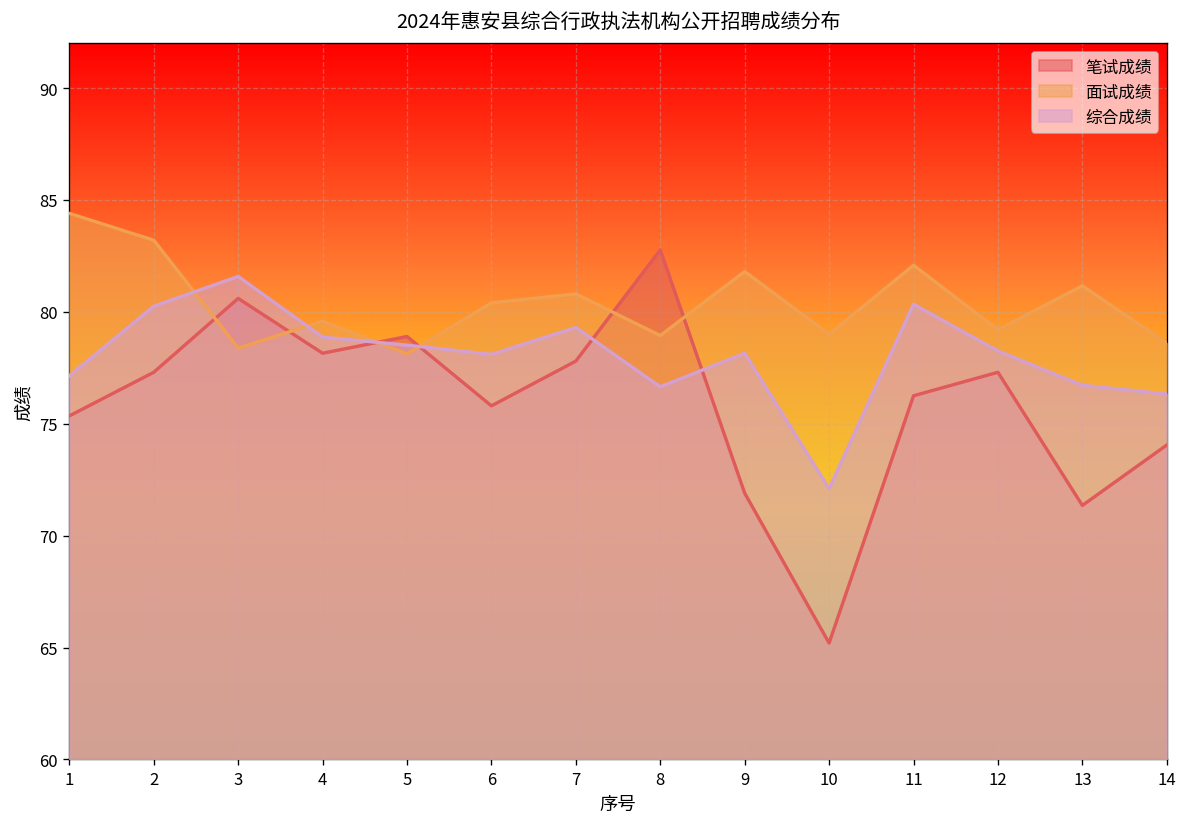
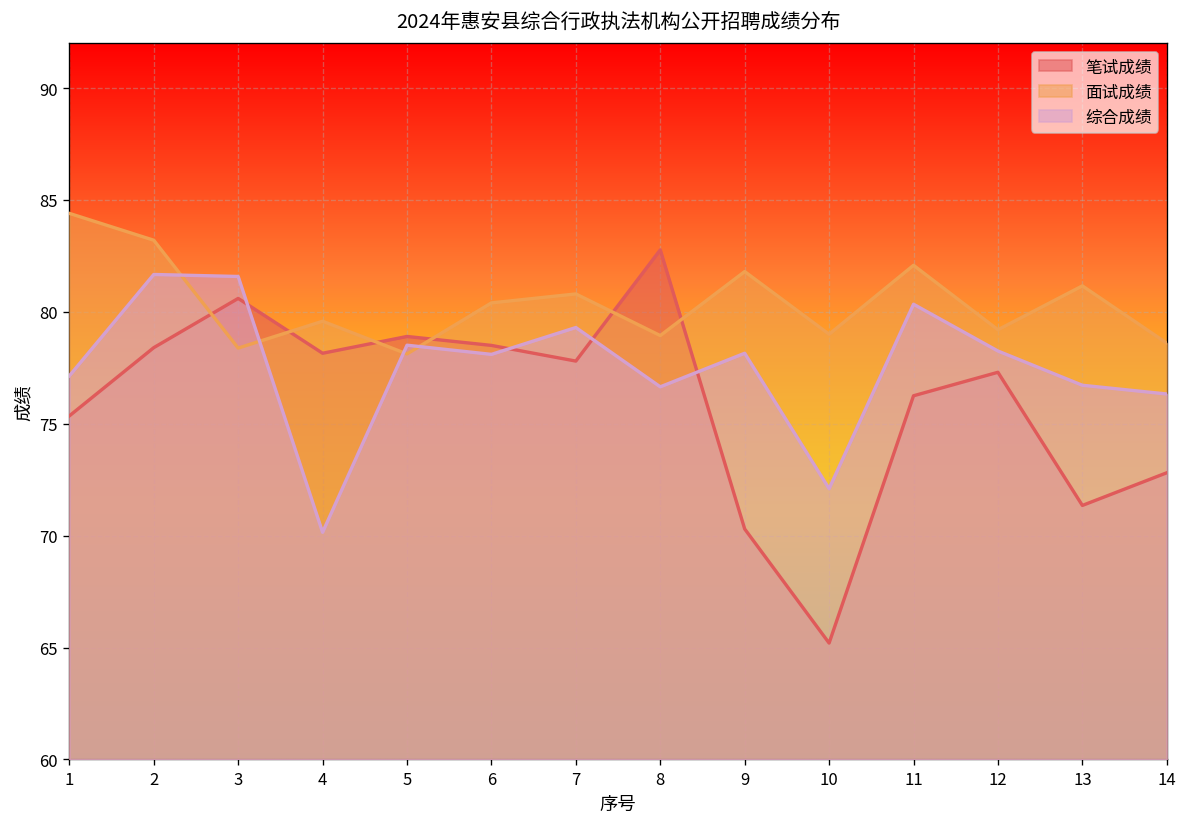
笔试成绩, 2: 77.3 -> 78.4
综合成绩, 2: 80.3 -> 81.7
综合成绩, 4: 78.9 -> 70.2
笔试成绩, 6: 75.8 -> 78.5
笔试成绩, 9: 71.9 -> 70.3
笔试成绩, 14: 74.1 -> 72.8
